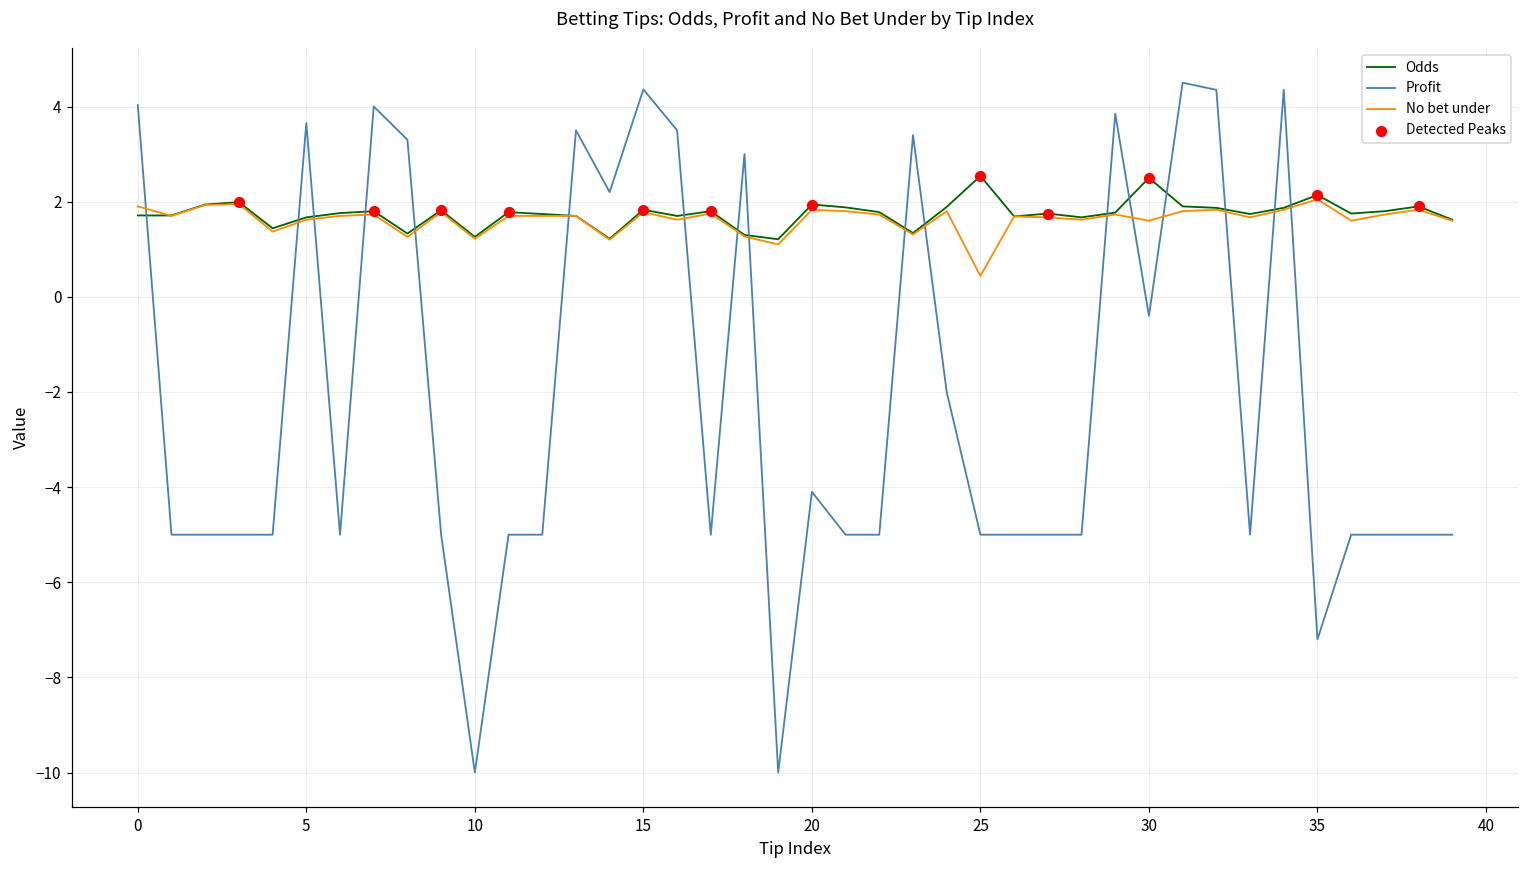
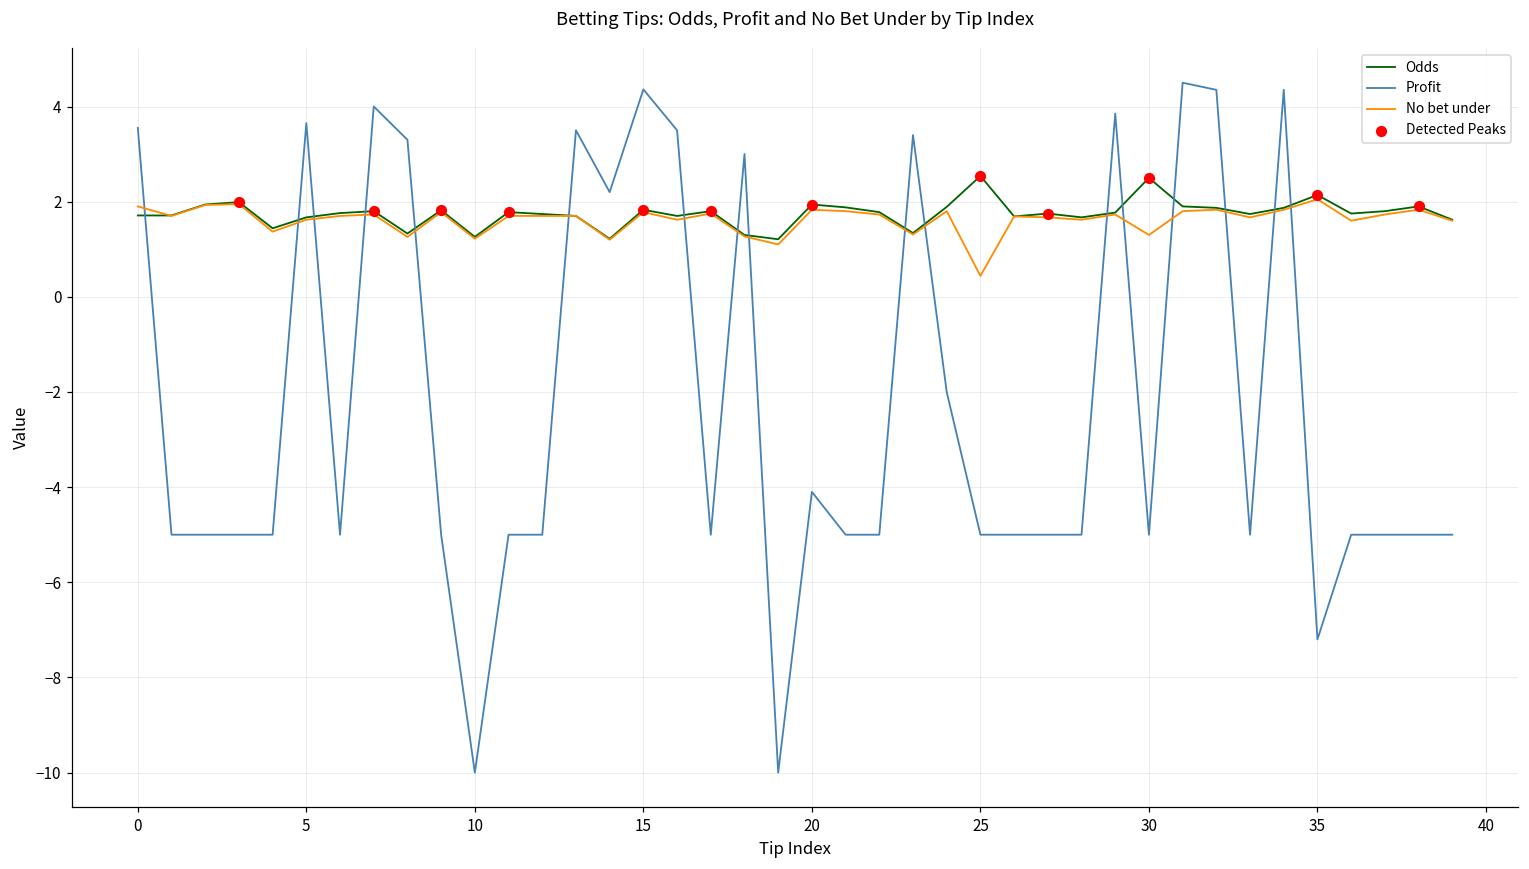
Profit, 0: 4.0 -> 3.6
Profit, 30: -0.4 -> -5.0
No bet under, 30: 1.6 -> 1.3
